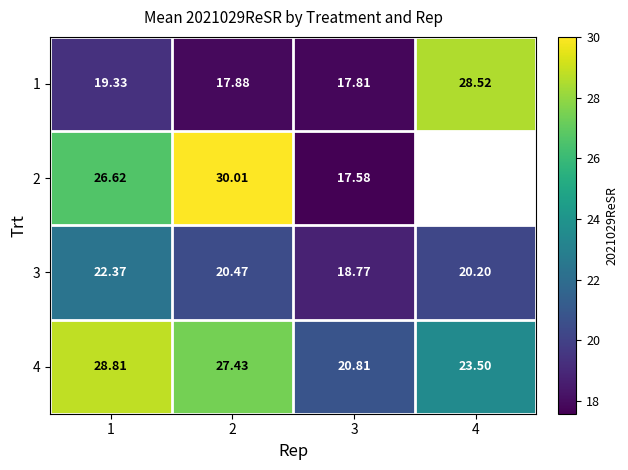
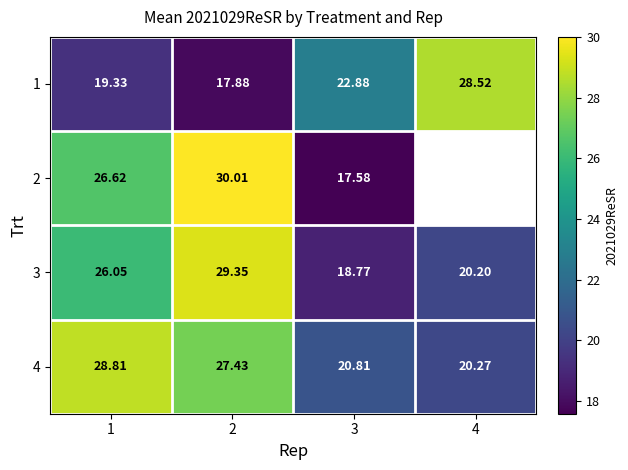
1, 3: 17.81 -> 22.88
3, 1: 22.37 -> 26.05
3, 2: 20.47 -> 29.35
4, 4: 23.50 -> 20.27
